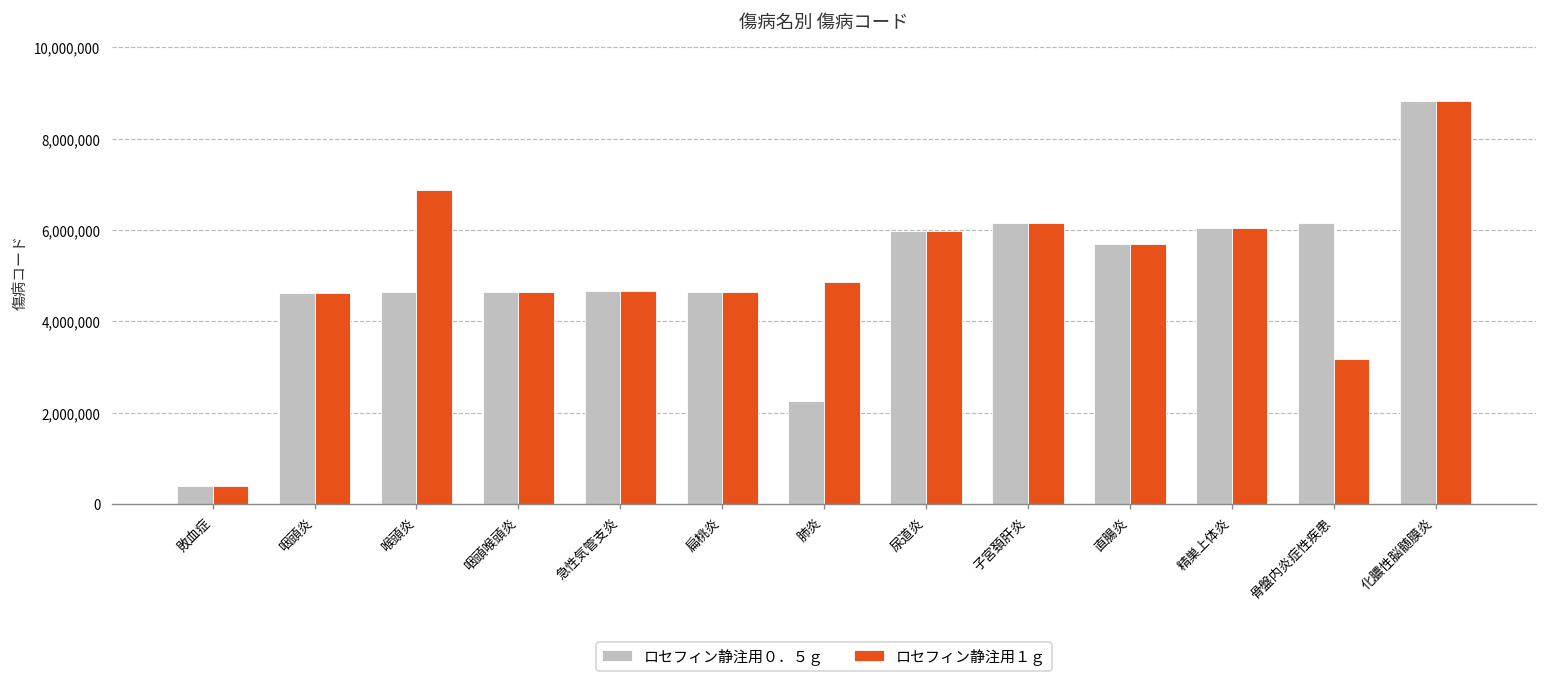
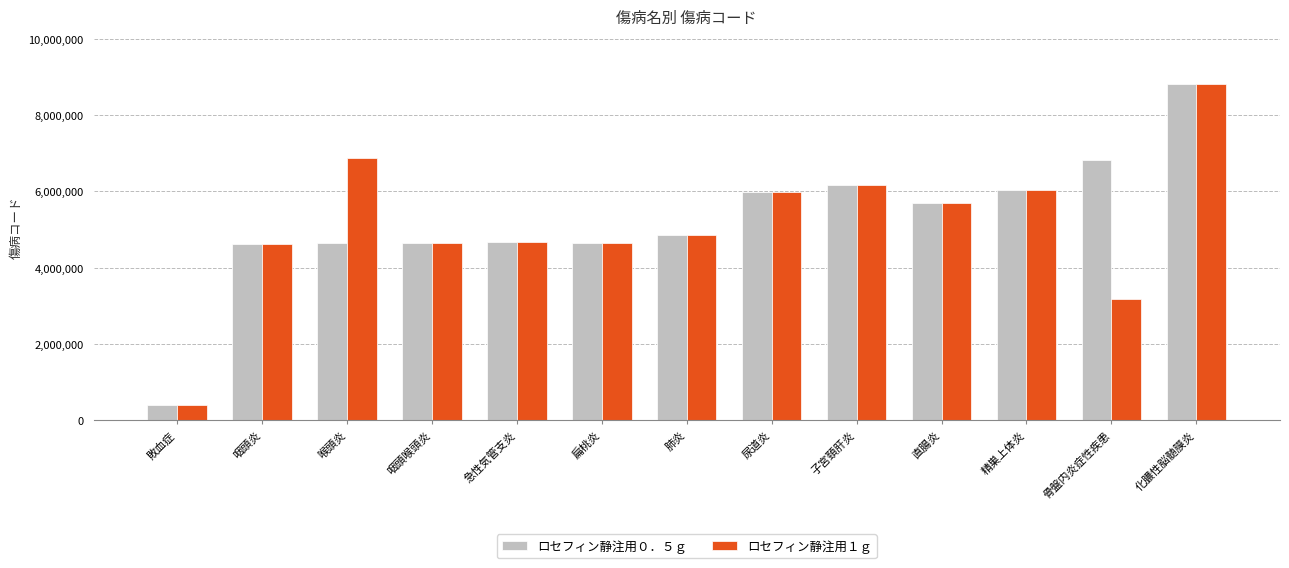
ロセフィン静注用０．５ｇ, 肺炎: 2,300,000 -> 4,900,000
ロセフィン静注用０．５ｇ, 骨盤内炎症性疾患: 6,100,000 -> 6,800,000
